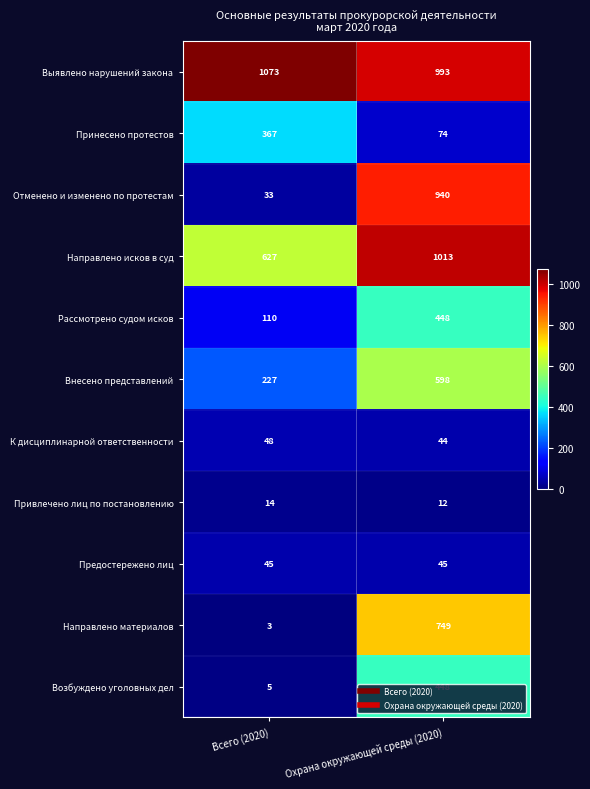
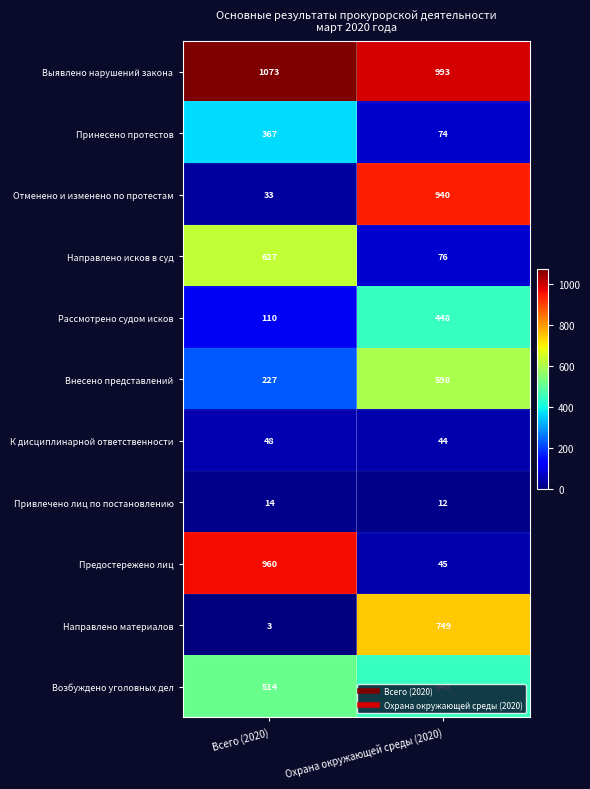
Направлено исков в суд, Охрана окружающей среды (2020): 1013 -> 76
Предостережено лиц, Всего (2020): 45 -> 960
Возбуждено уголовных дел, Всего (2020): 5 -> 514
